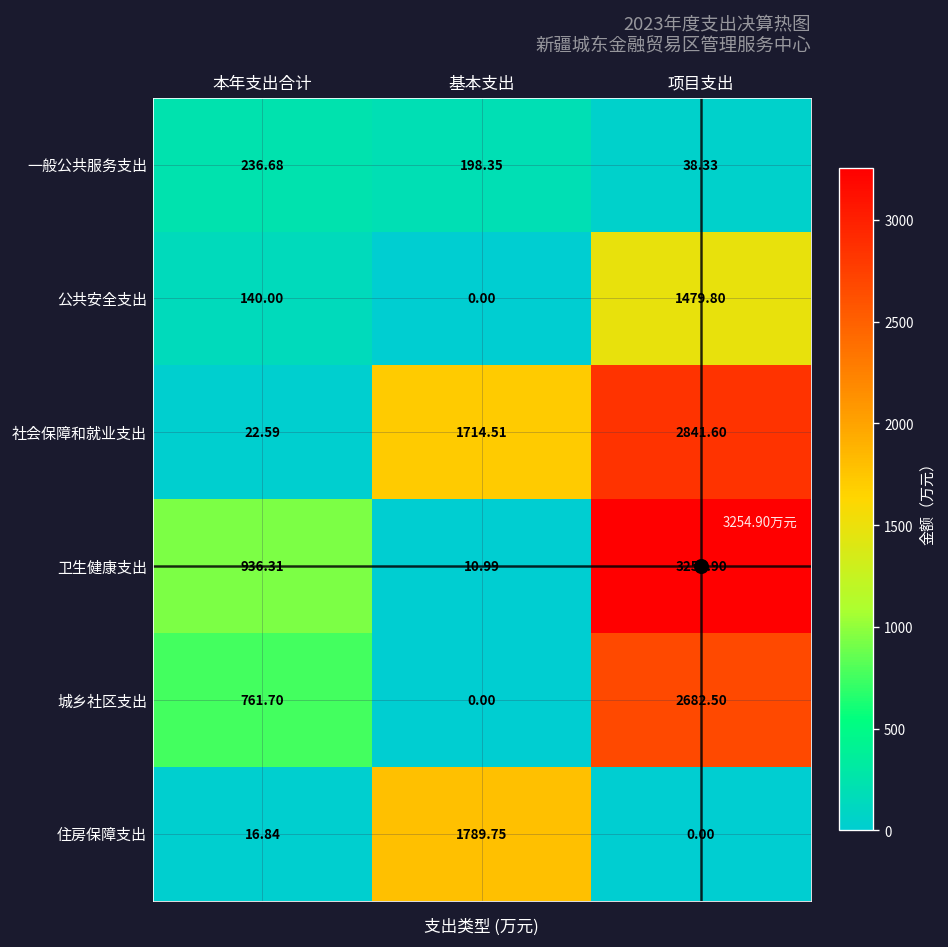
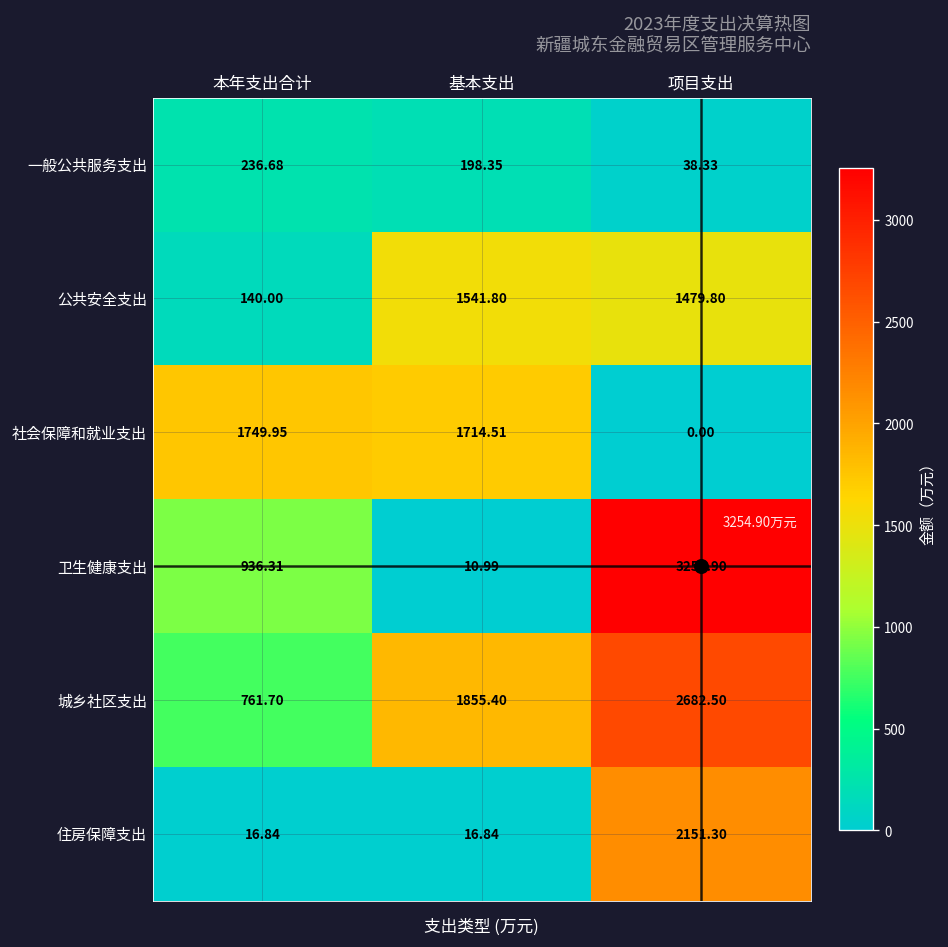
公共安全支出, 基本支出: 0.00 -> 1541.80
社会保障和就业支出, 本年支出合计: 22.59 -> 1749.95
社会保障和就业支出, 项目支出: 2841.60 -> 0.00
城乡社区支出, 基本支出: 0.00 -> 1855.40
住房保障支出, 基本支出: 1789.75 -> 16.84
住房保障支出, 项目支出: 0.00 -> 2151.30
